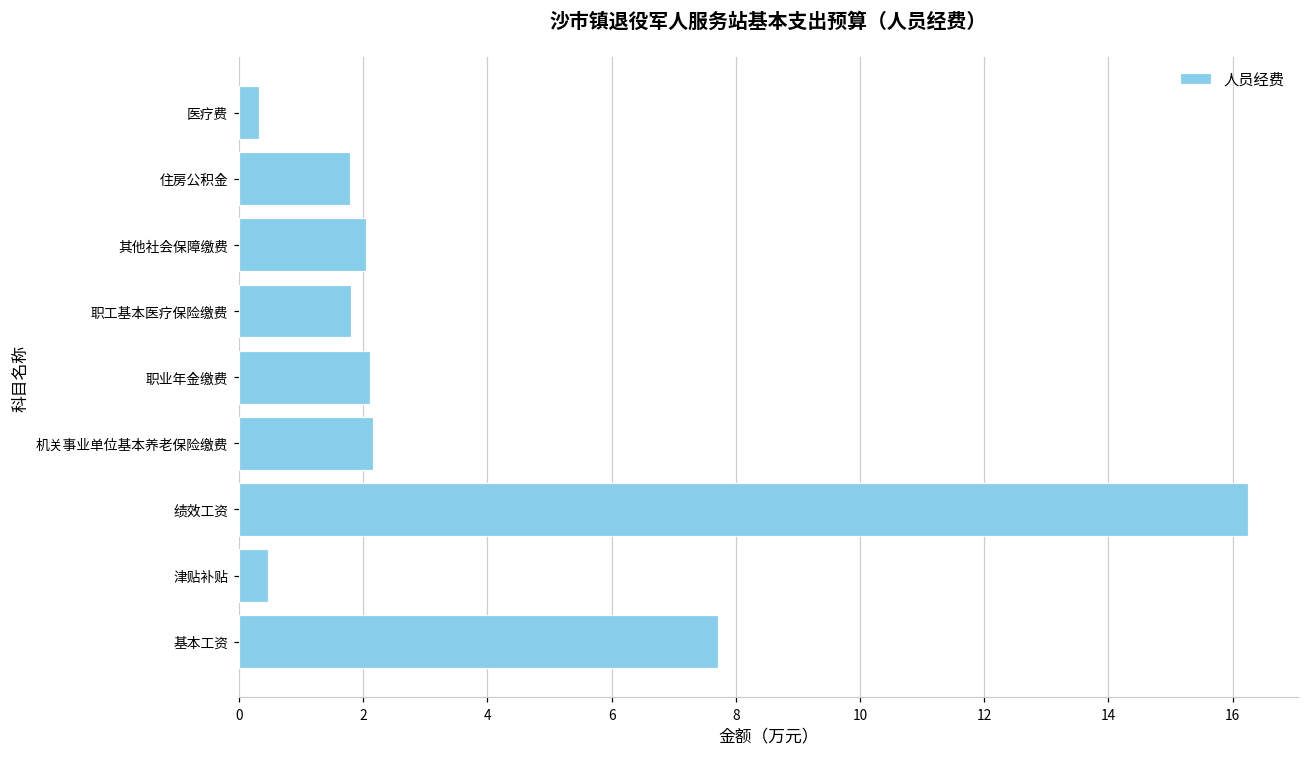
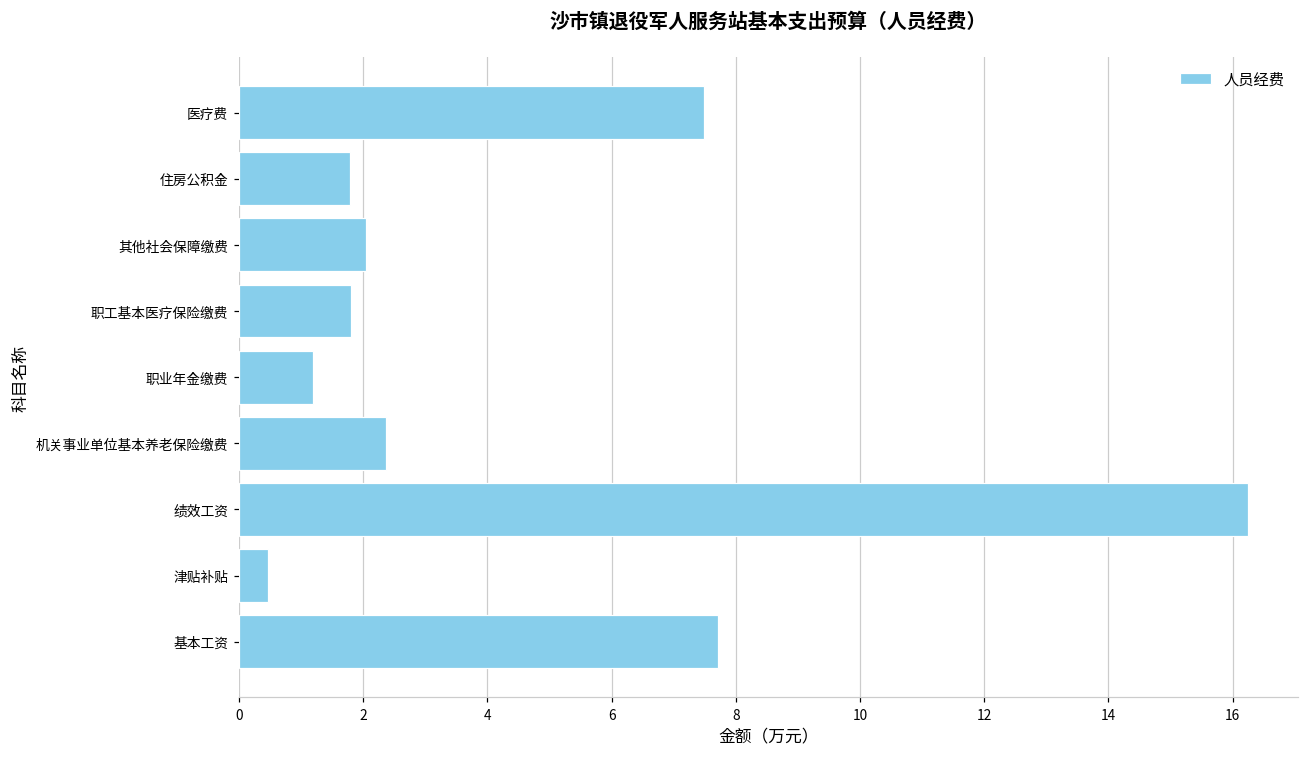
医疗费: 0.3 -> 7.5
职业年金缴费: 2.1 -> 1.2
机关事业单位基本养老保险缴费: 2.2 -> 2.4
